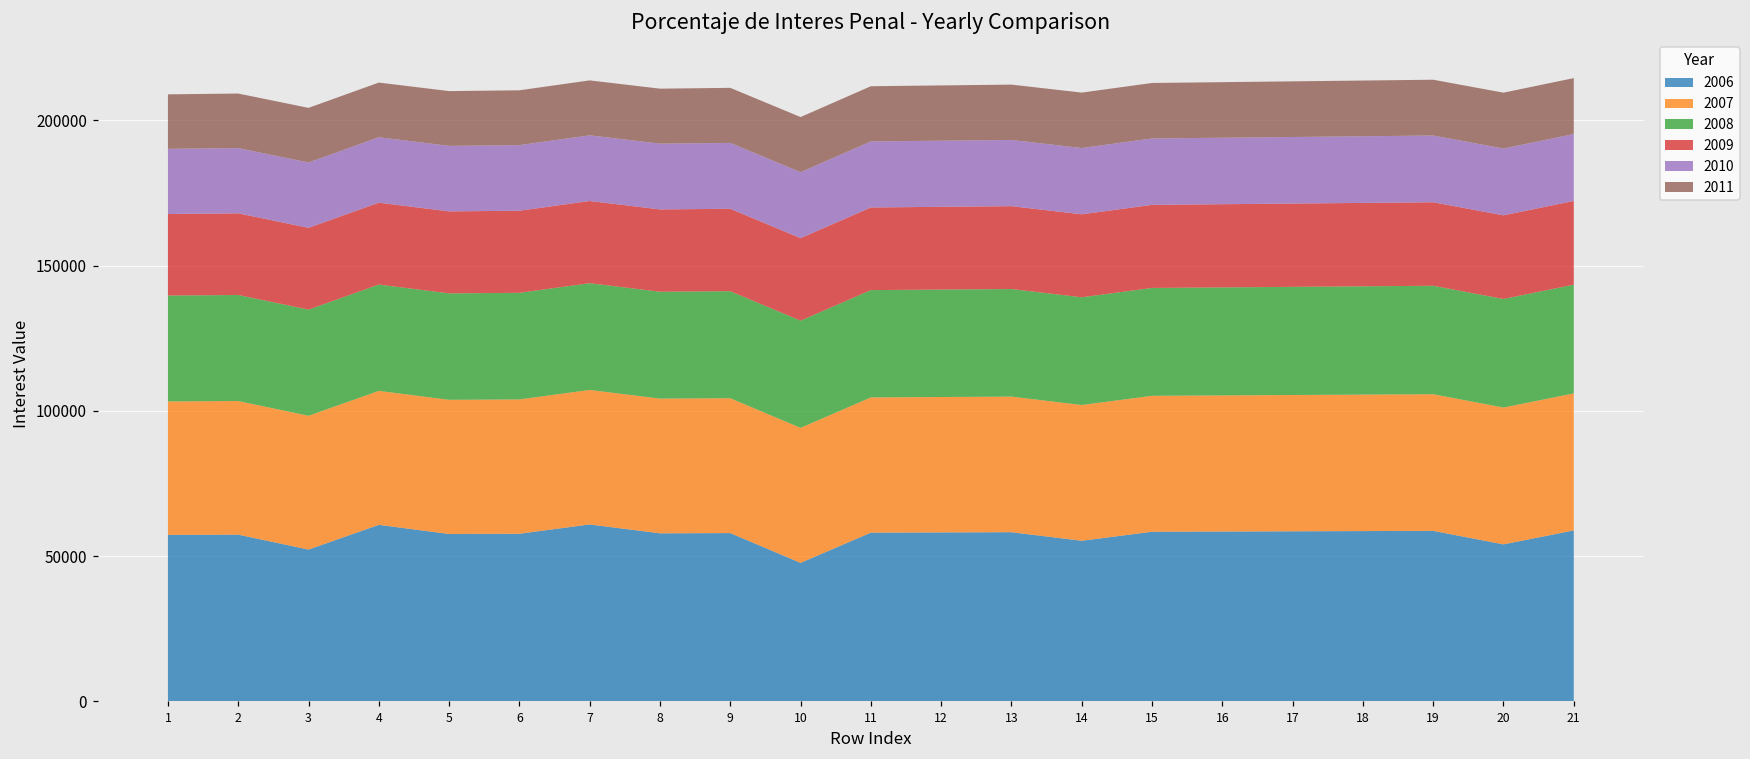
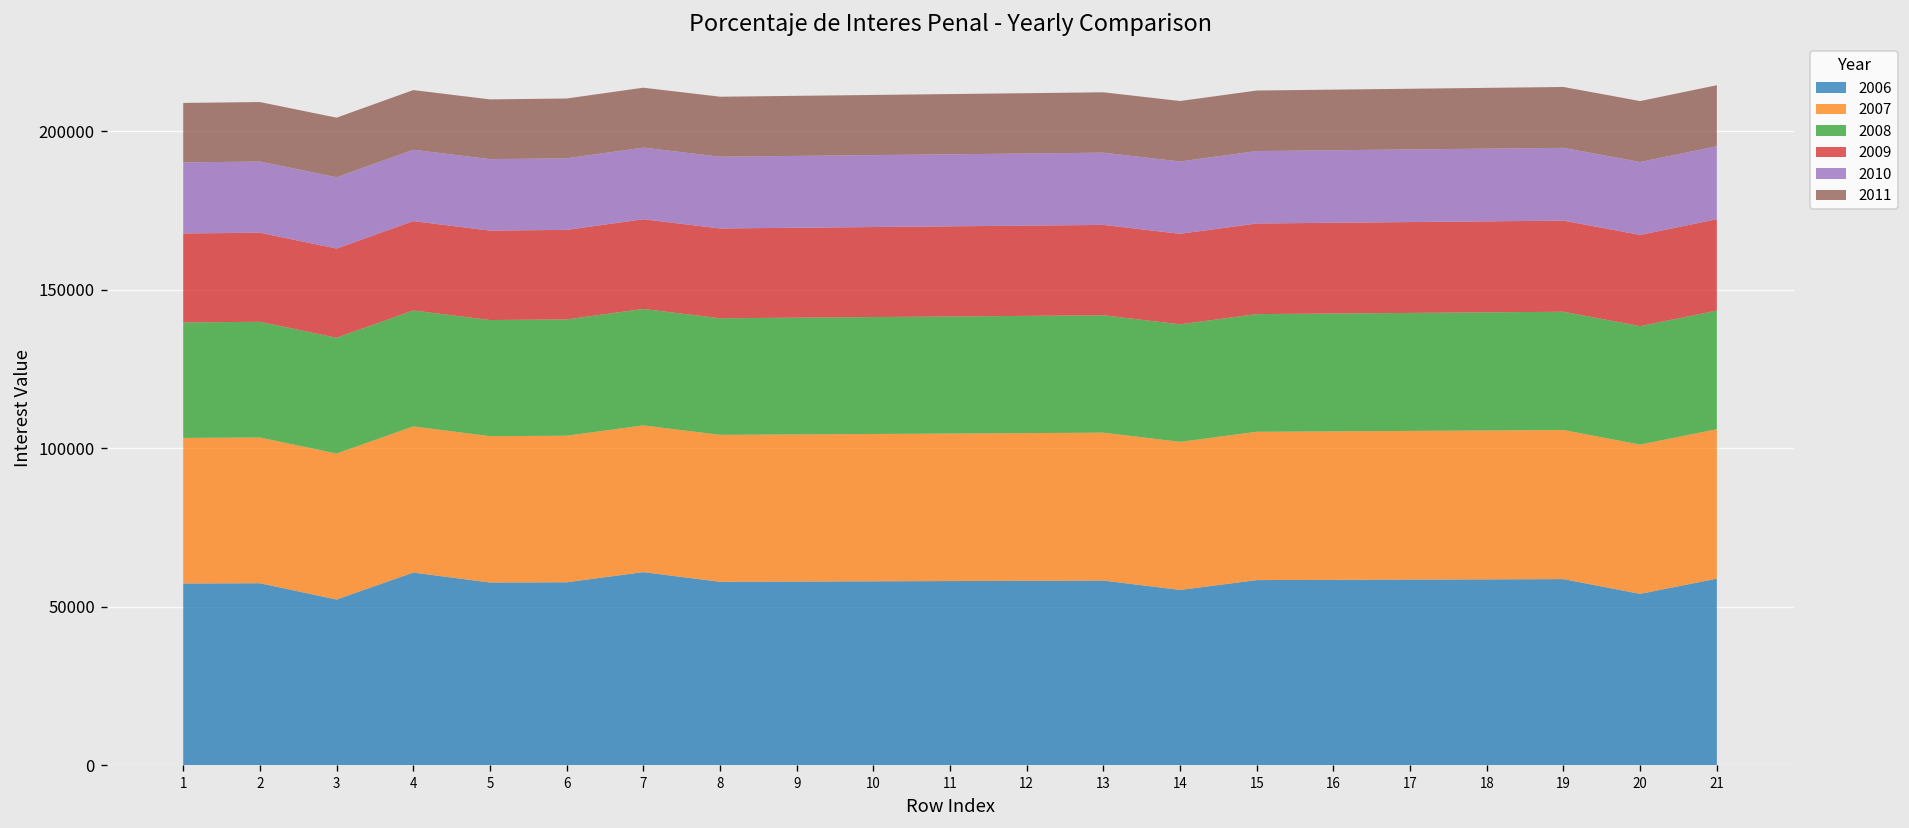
2006, 10: 48000 -> 58000
